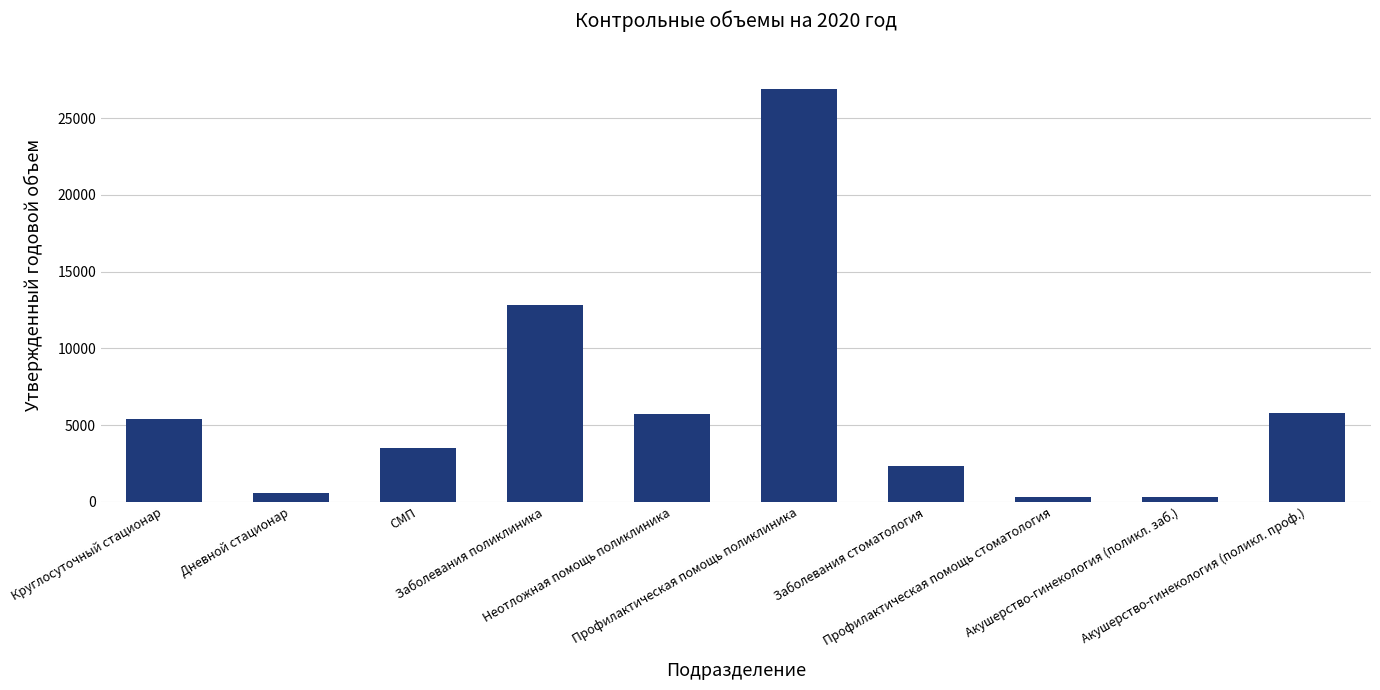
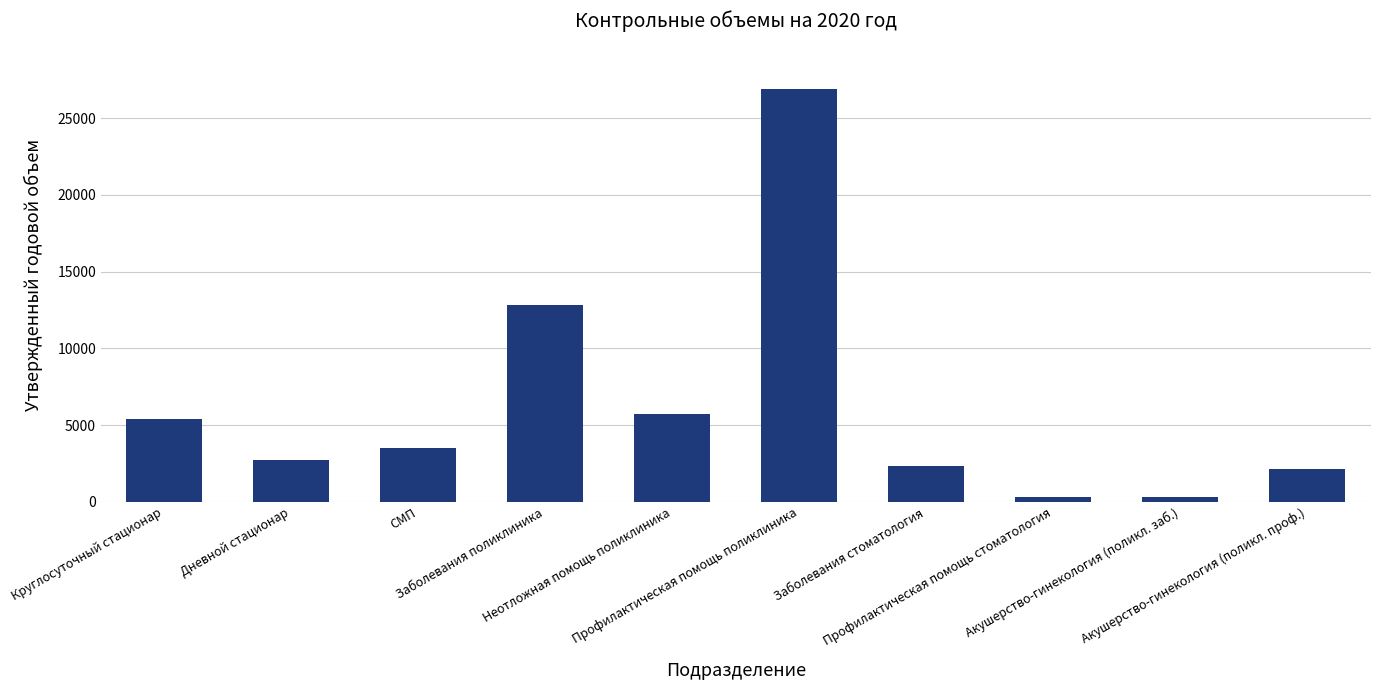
Дневной стационар: 500 -> 2700
Акушерство-гинекология (поликл. проф.): 5800 -> 2100
